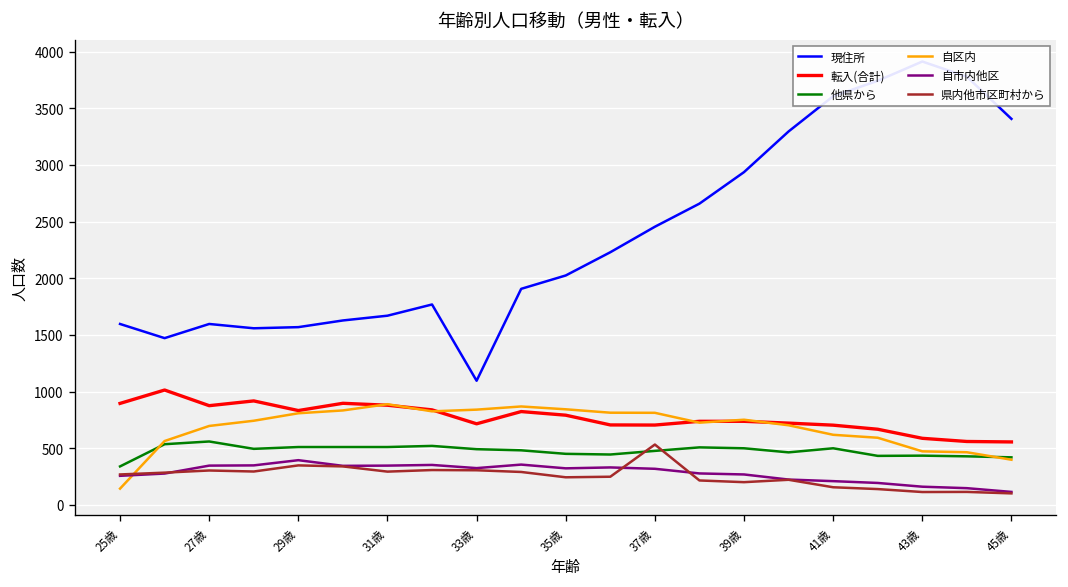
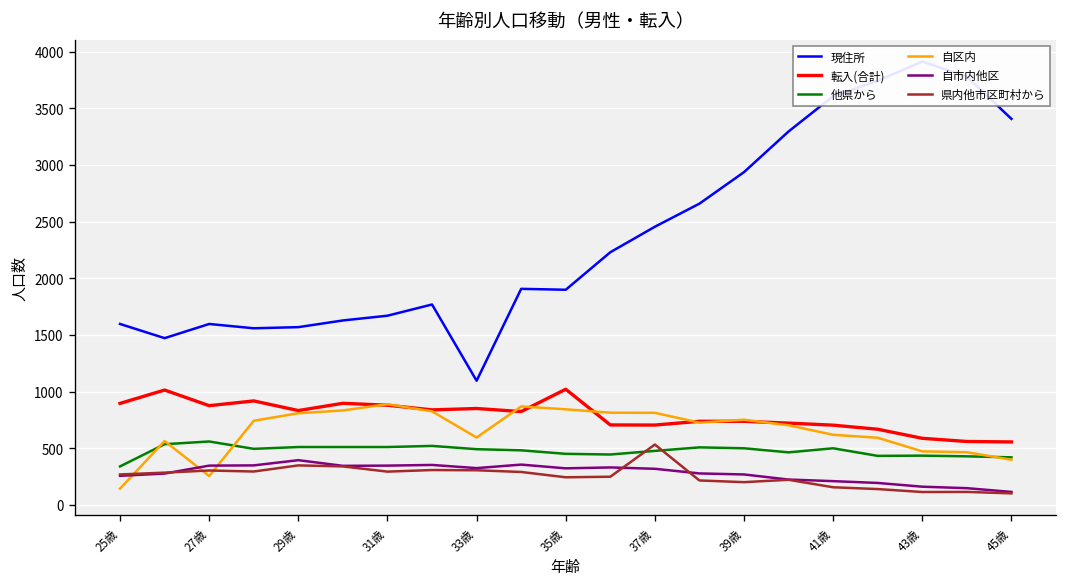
自区内, 27歳: 700 -> 300
転入(合計), 33歳: 700 -> 900
自区内, 33歳: 800 -> 600
現住所, 35歳: 2000 -> 1900
転入(合計), 35歳: 800 -> 1000
